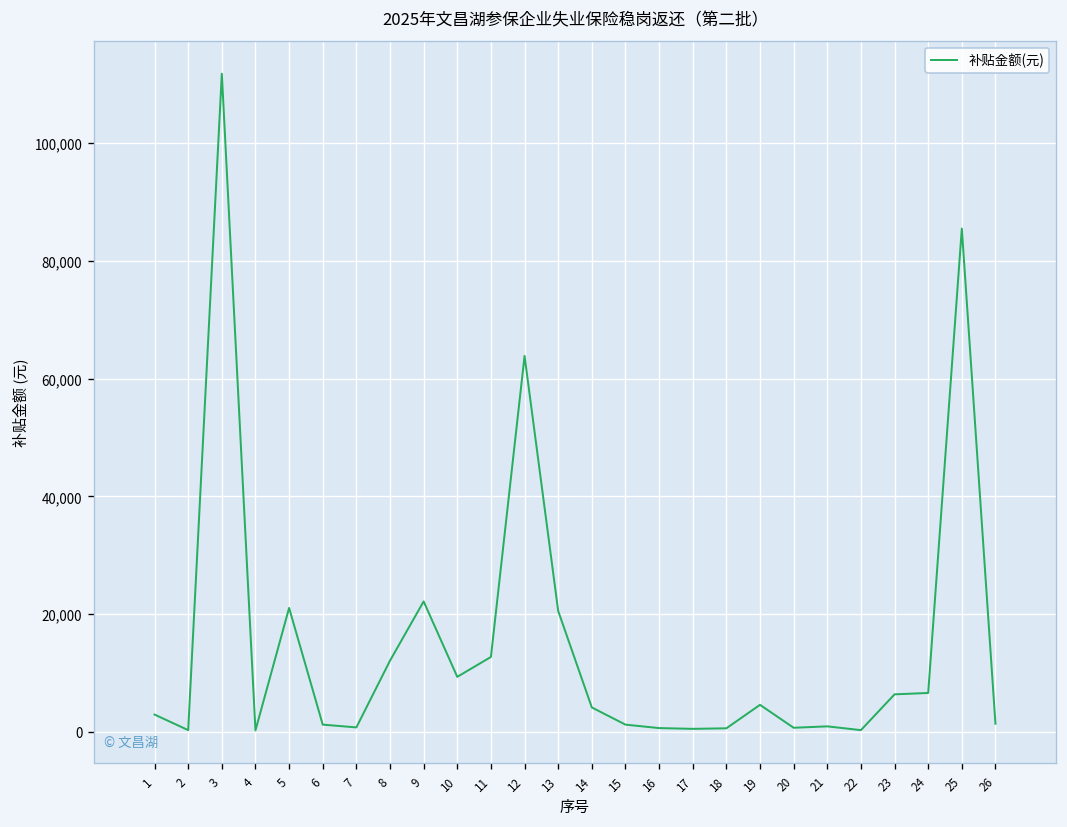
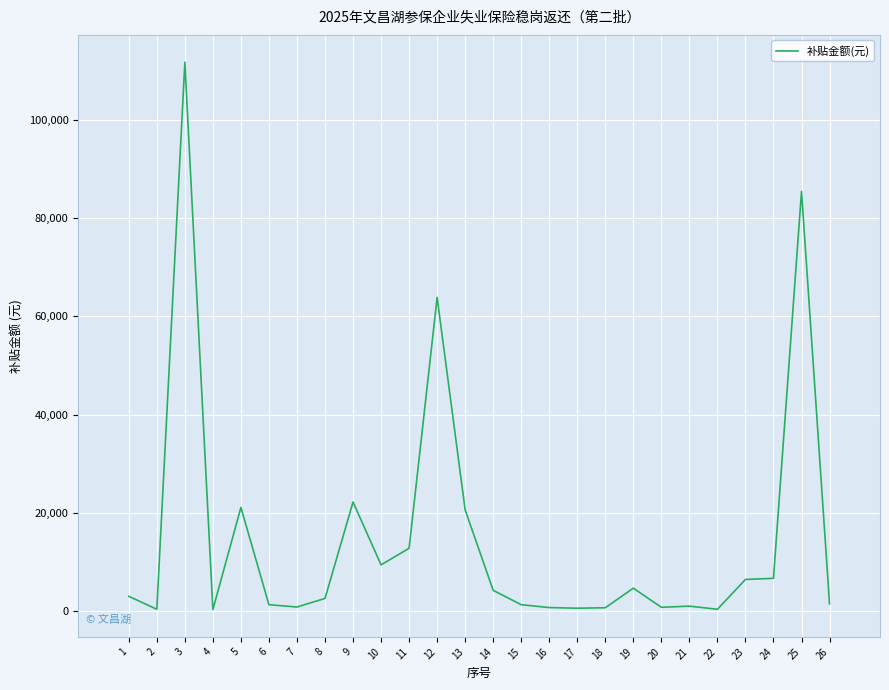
8: 12,000 -> 3,000
